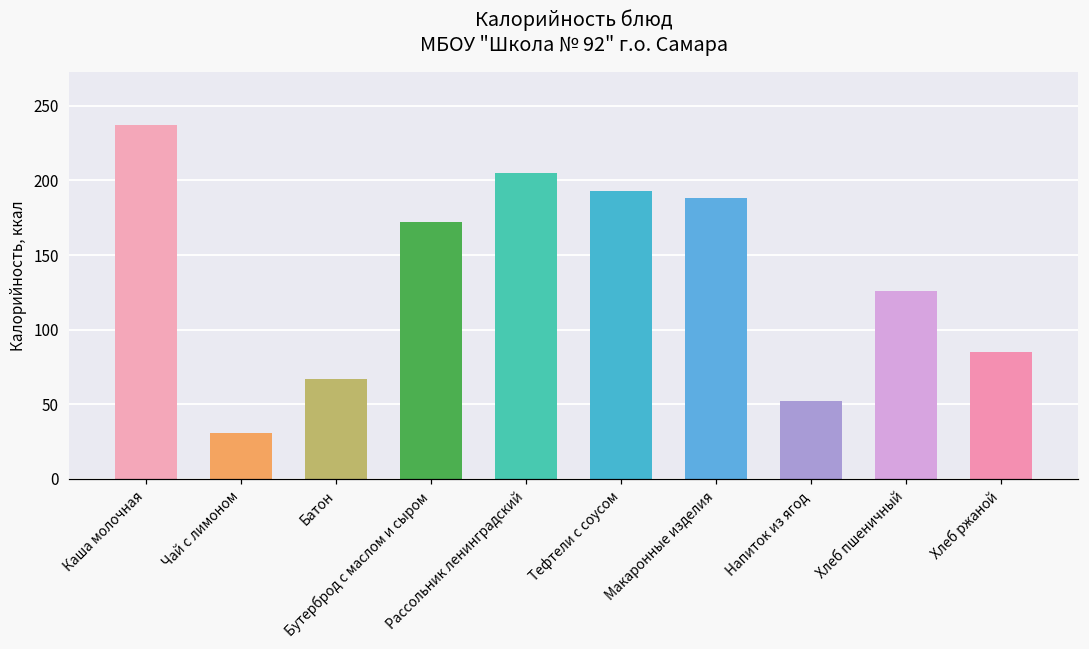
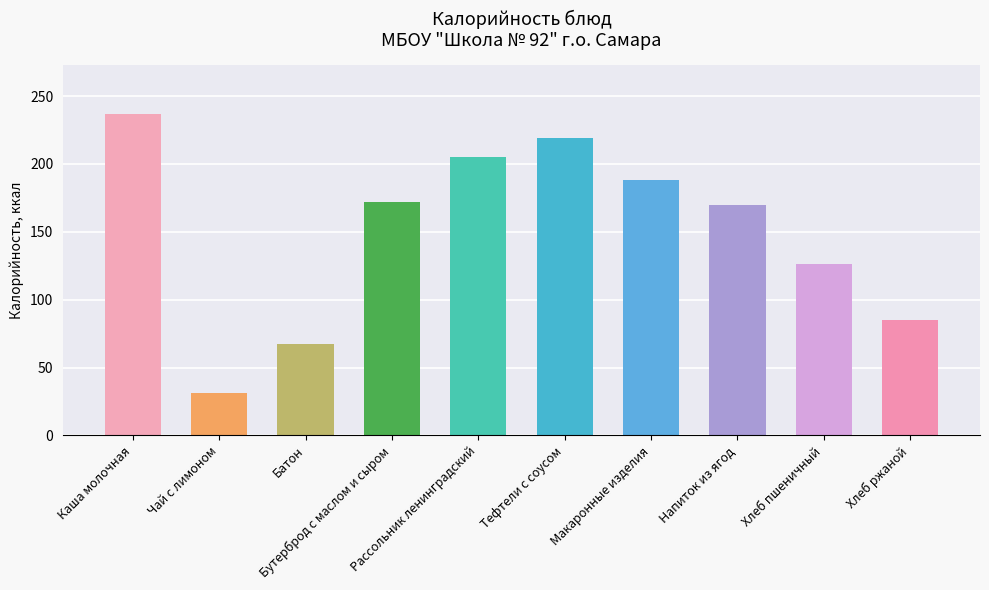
Тефтели с соусом: 193 -> 219
Напиток из ягод: 52 -> 170
